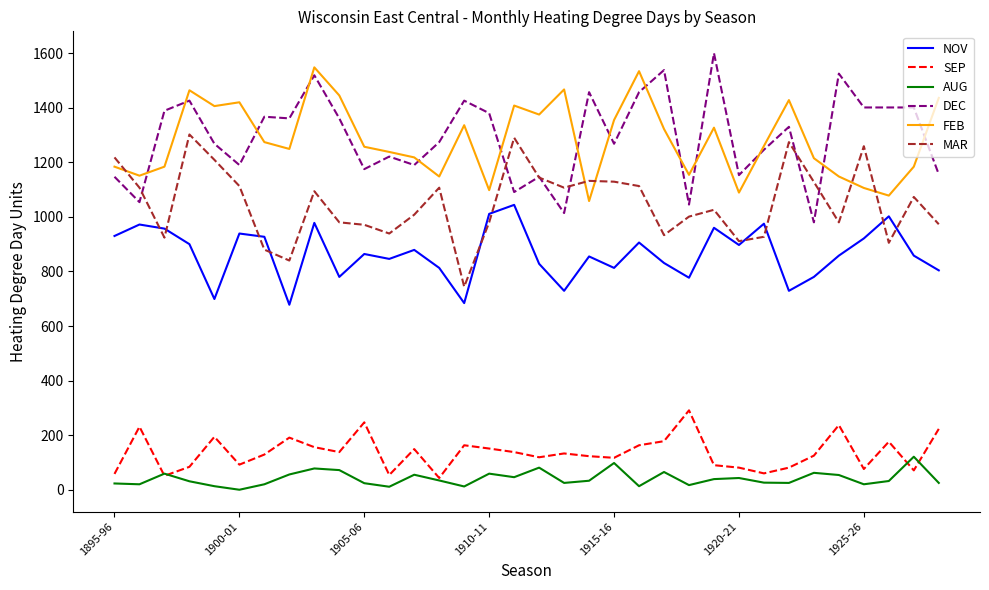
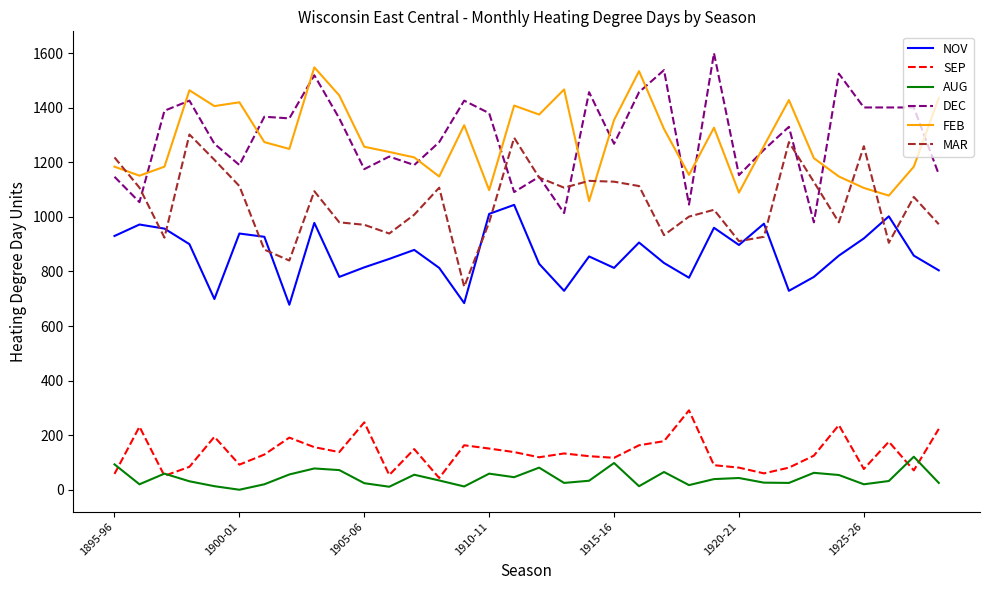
AUG, 1895-96: 20 -> 90
NOV, 1905-06: 860 -> 820
